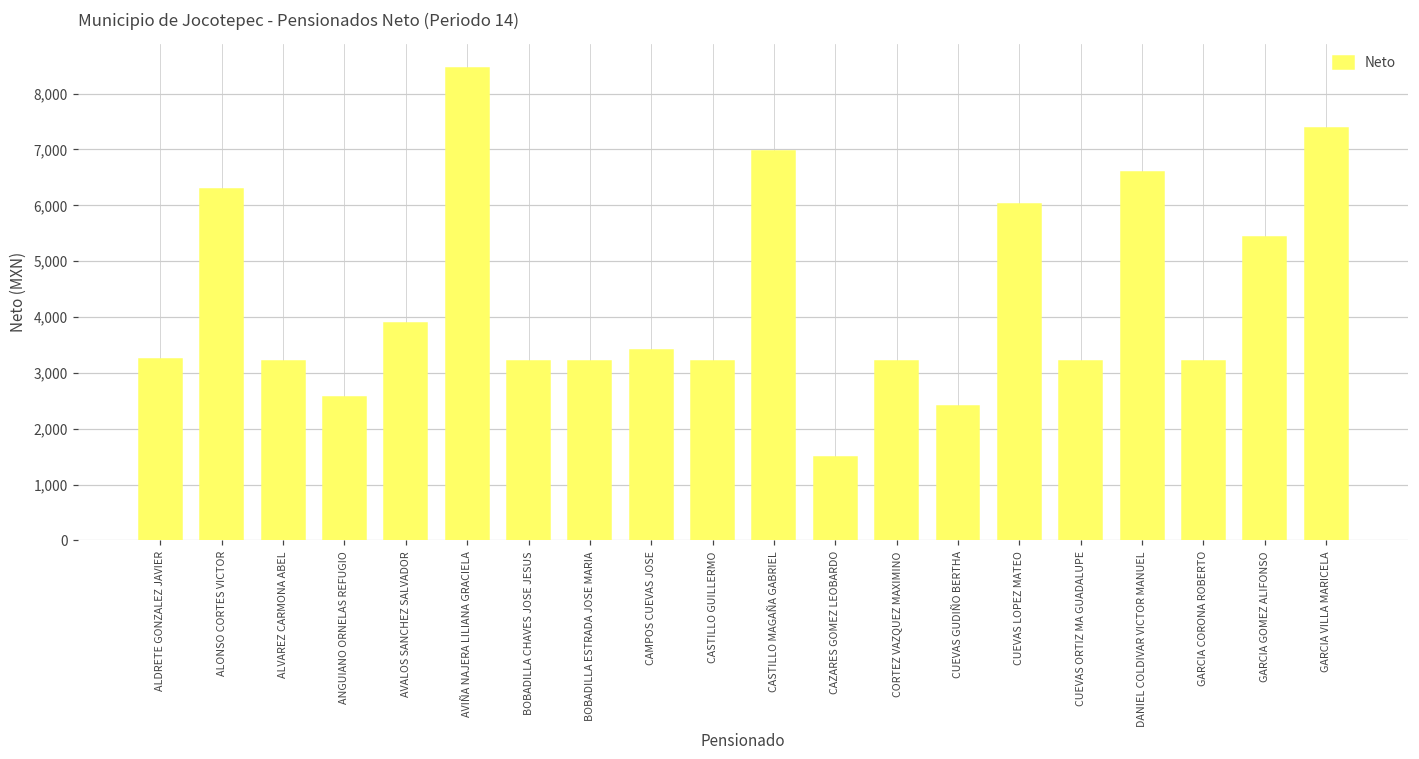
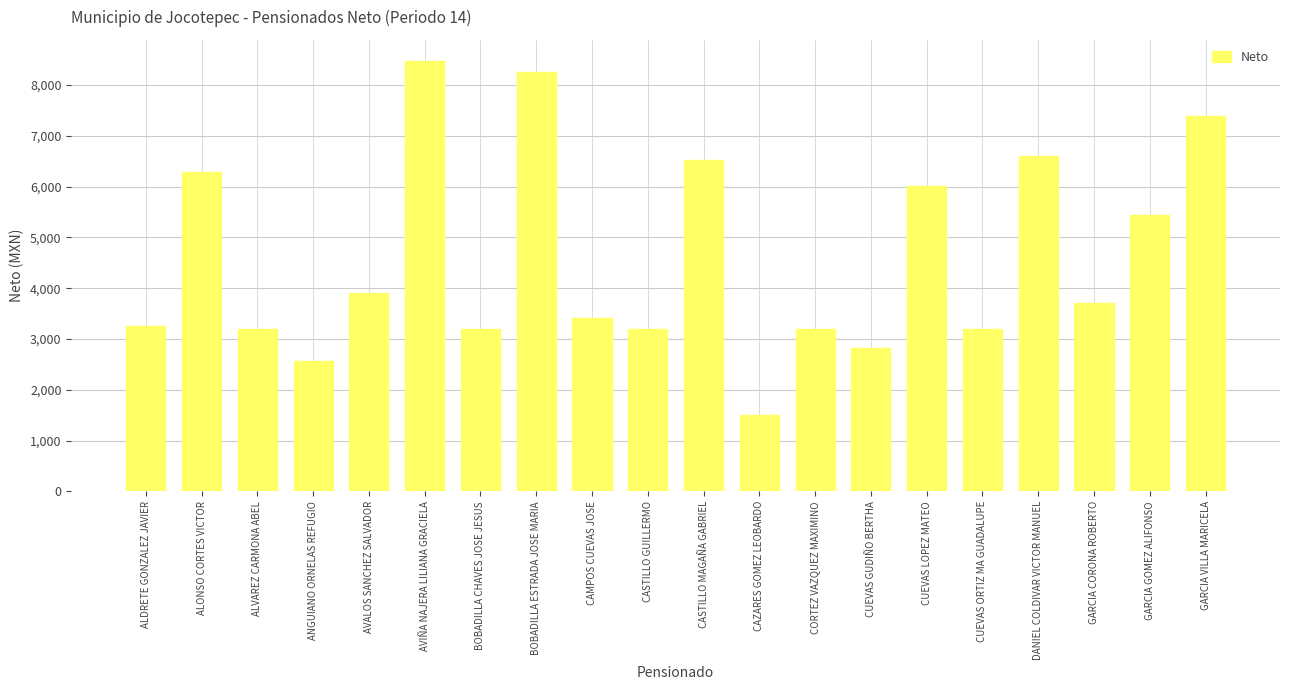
BOBADILLA ESTRADA JOSE MARIA: 3,200 -> 8,300
CASTILLO MAGAÑA GABRIEL: 7,000 -> 6,500
CUEVAS GUDIÑO BERTHA: 2,400 -> 2,800
GARCIA CORONA ROBERTO: 3,200 -> 3,700
